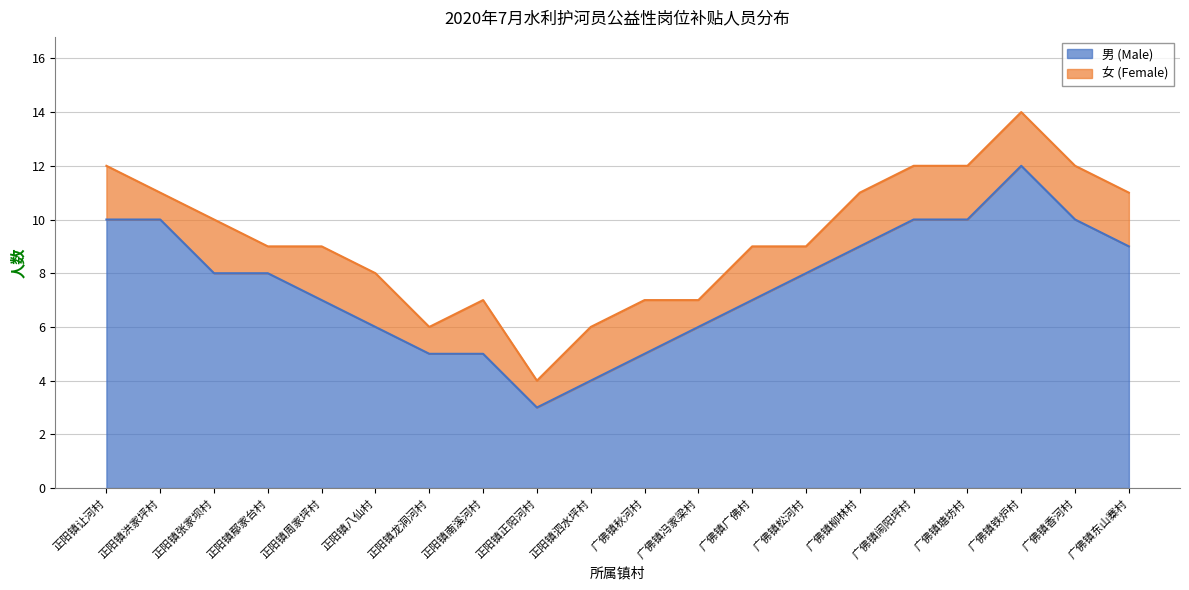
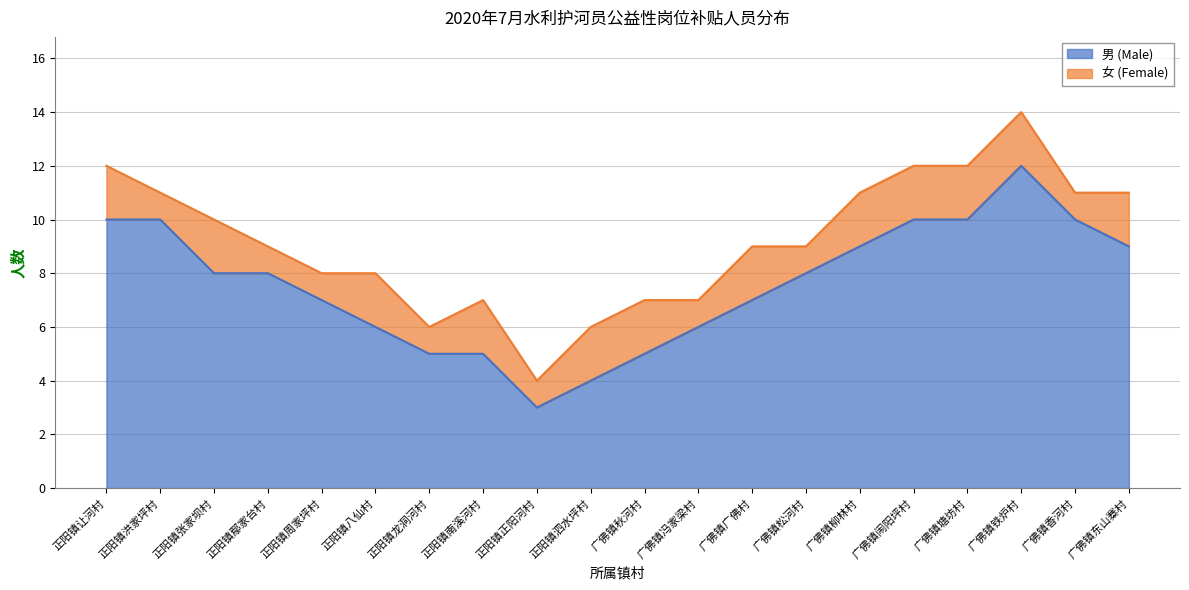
女 (Female), 正阳镇周家坪村: 2 -> 1
女 (Female), 广佛镇香河村: 2 -> 1
